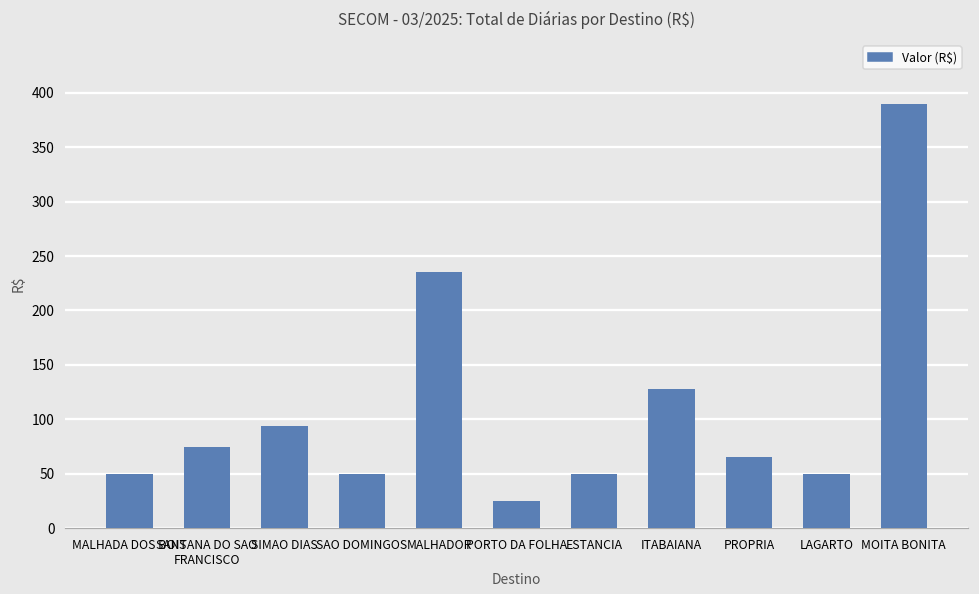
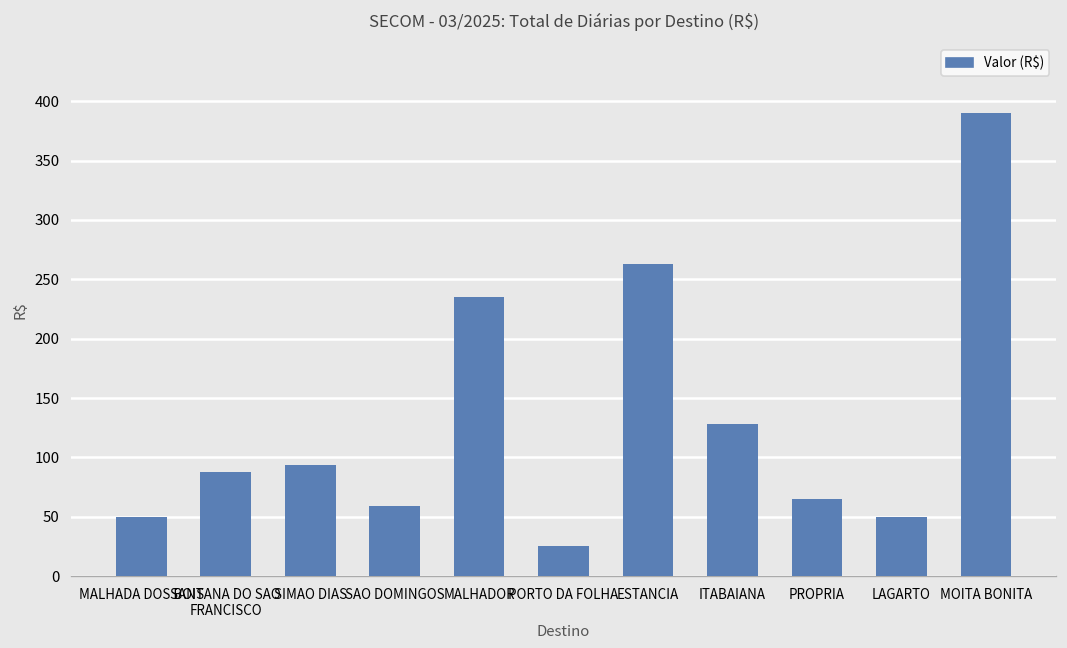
SANTANA DO SAO FRANCISCO: 80 -> 90
SAO DOMINGOS: 50 -> 60
ESTANCIA: 50 -> 260
